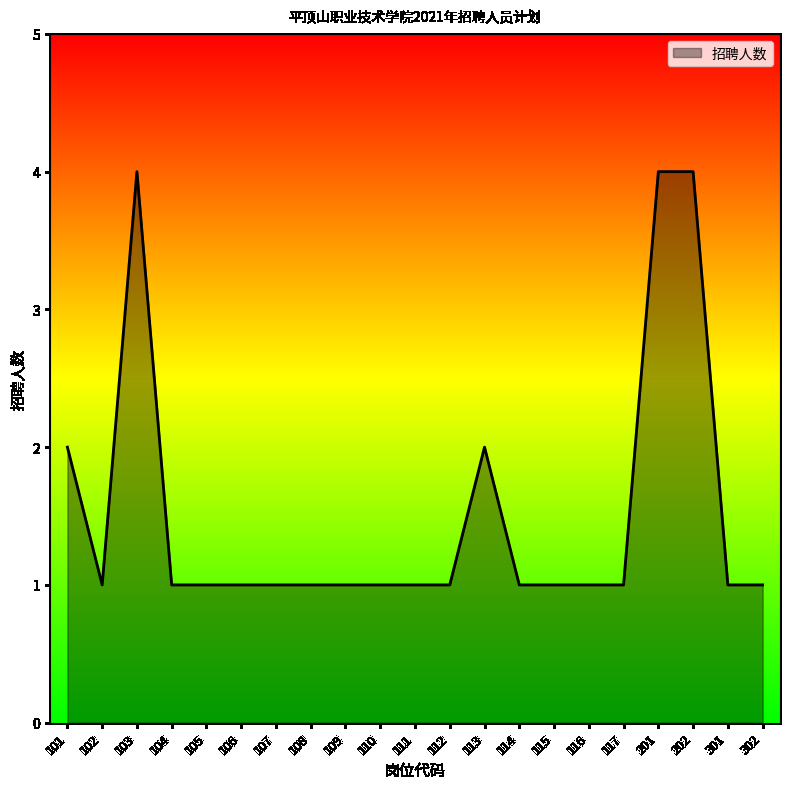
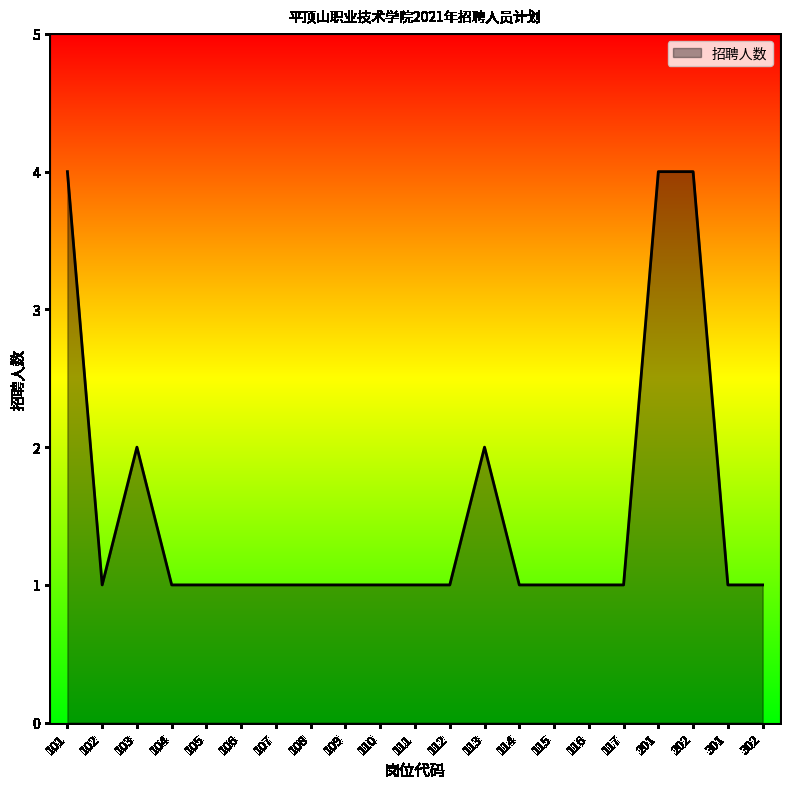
101: 2 -> 4
103: 4 -> 2
